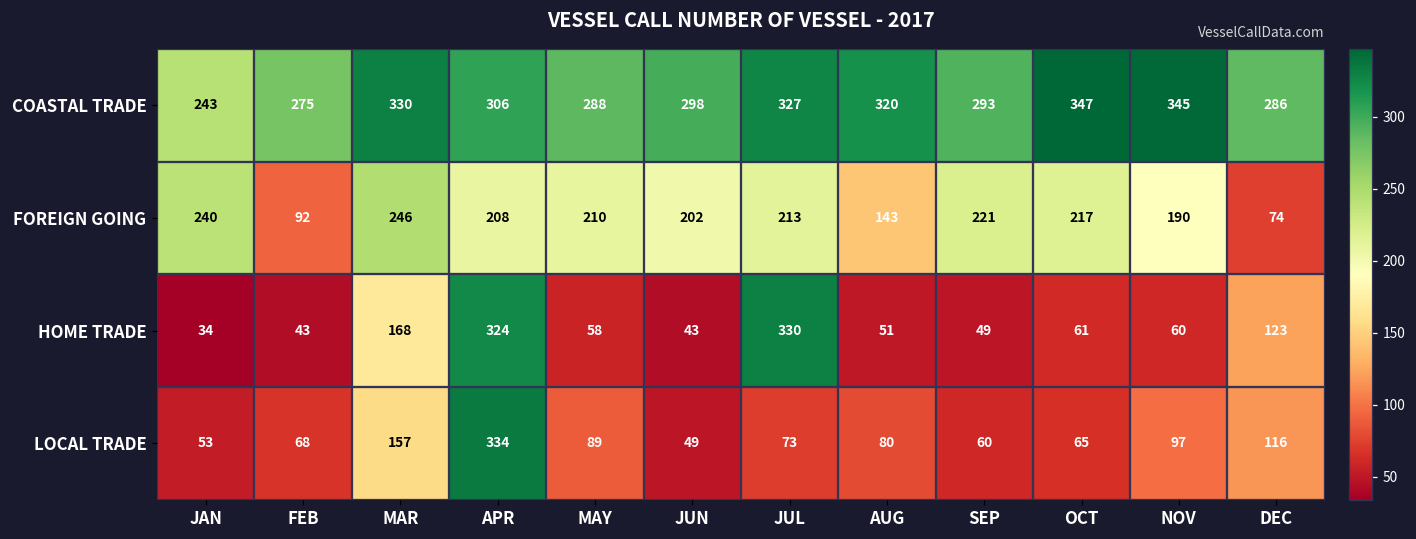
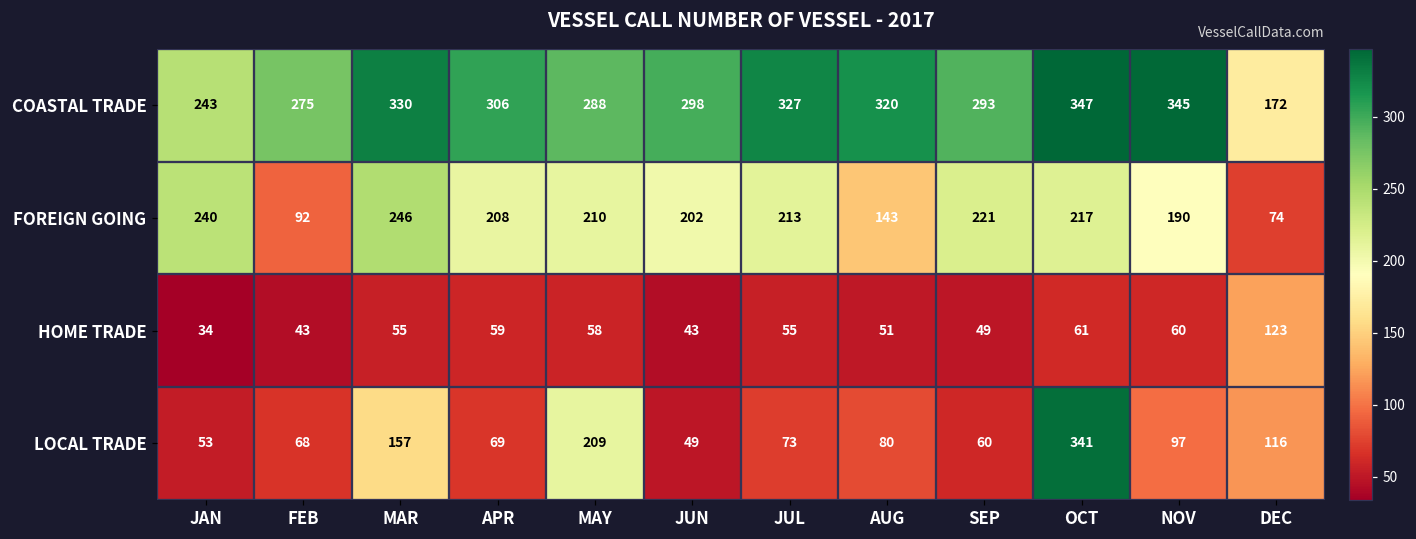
COASTAL TRADE, DEC: 286 -> 172
HOME TRADE, MAR: 168 -> 55
HOME TRADE, APR: 324 -> 59
HOME TRADE, JUL: 330 -> 55
LOCAL TRADE, APR: 334 -> 69
LOCAL TRADE, MAY: 89 -> 209
LOCAL TRADE, OCT: 65 -> 341
